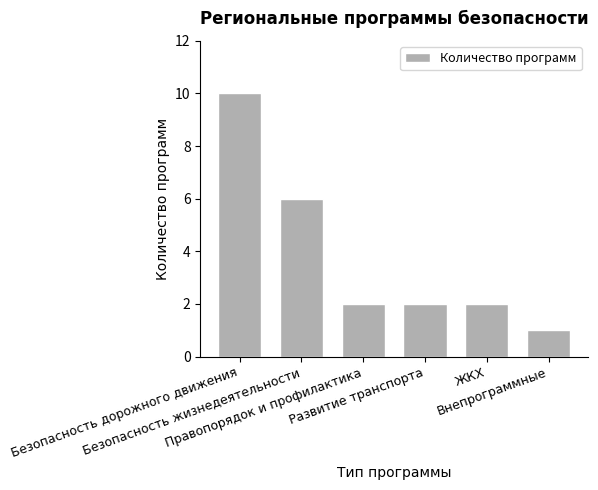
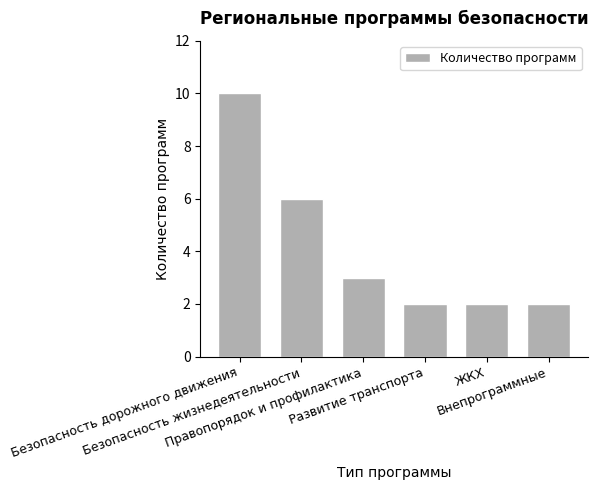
Правопорядок и профилактика: 2 -> 3
Внепрограммные: 1 -> 2
